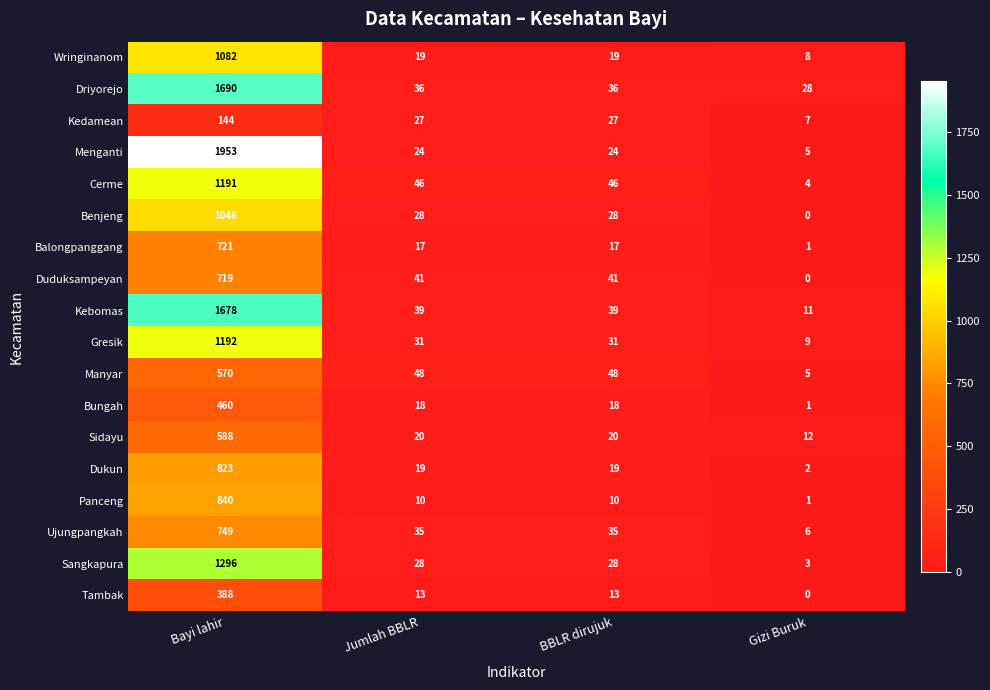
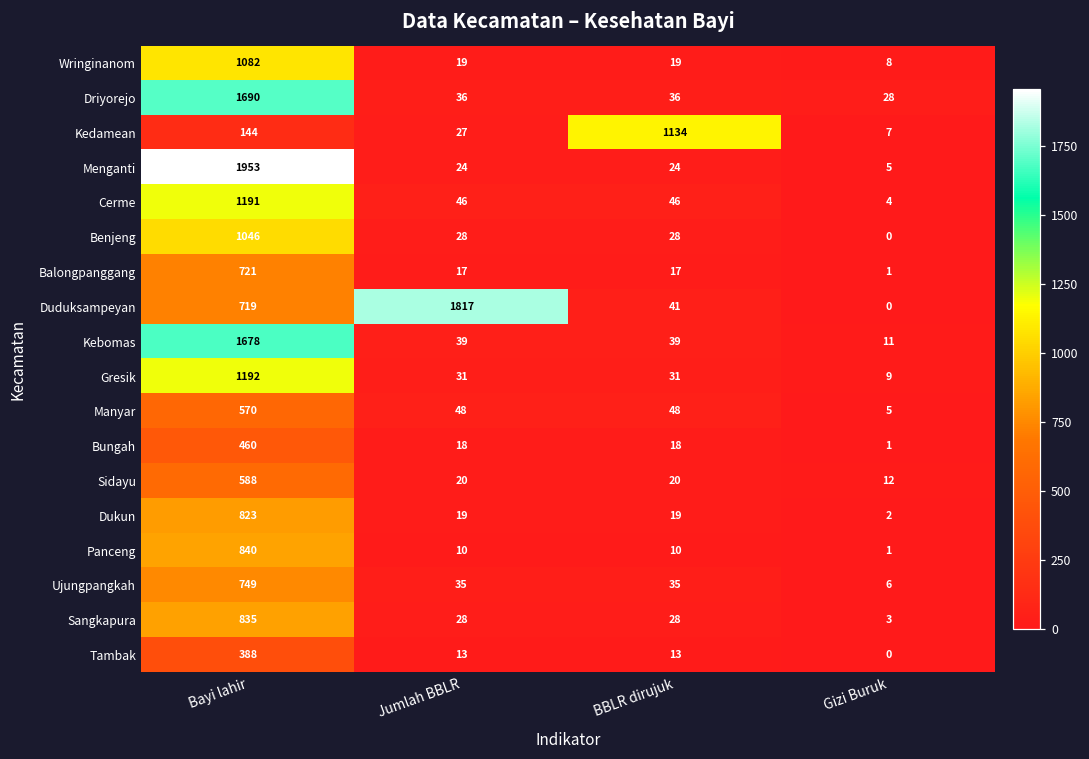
Kedamean, BBLR dirujuk: 27 -> 1134
Duduksampeyan, Jumlah BBLR: 41 -> 1817
Sangkapura, Bayi lahir: 1296 -> 835
